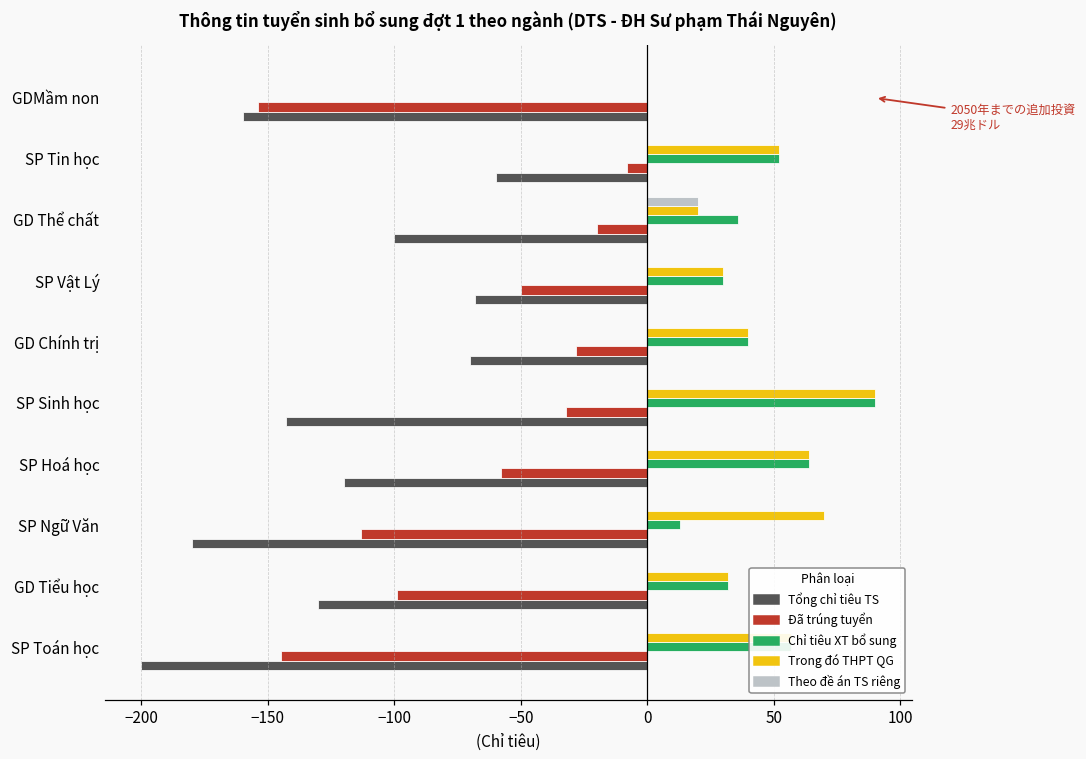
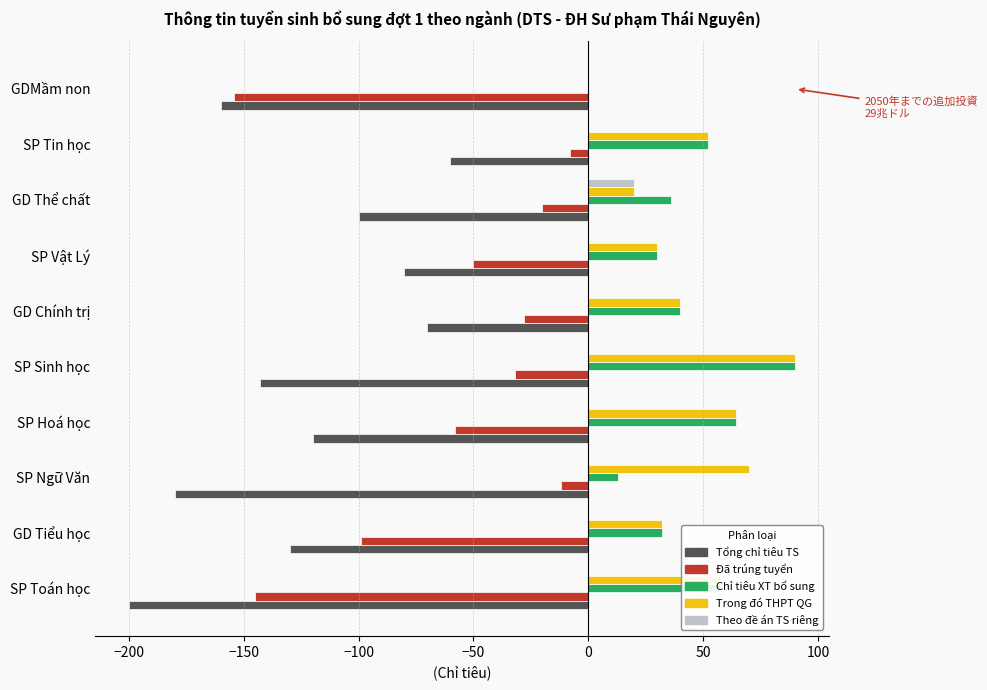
Tổng chỉ tiêu TS, SP Vật Lý: -68 -> -80
Đã trúng tuyển, SP Ngữ Văn: -113 -> -12
